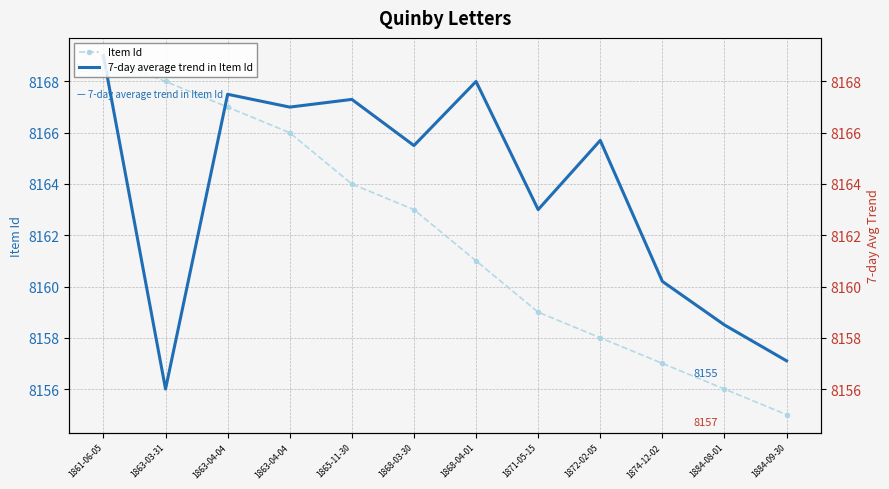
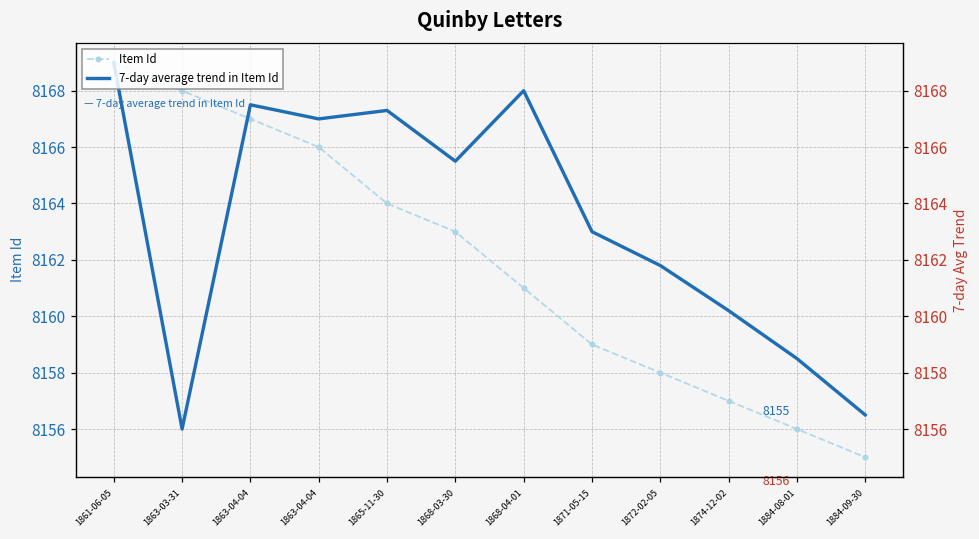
7-day average trend in Item Id, 1872-02-05: 8165.7 -> 8161.8
7-day average trend in Item Id, 1884-09-30: 8157 -> 8156
